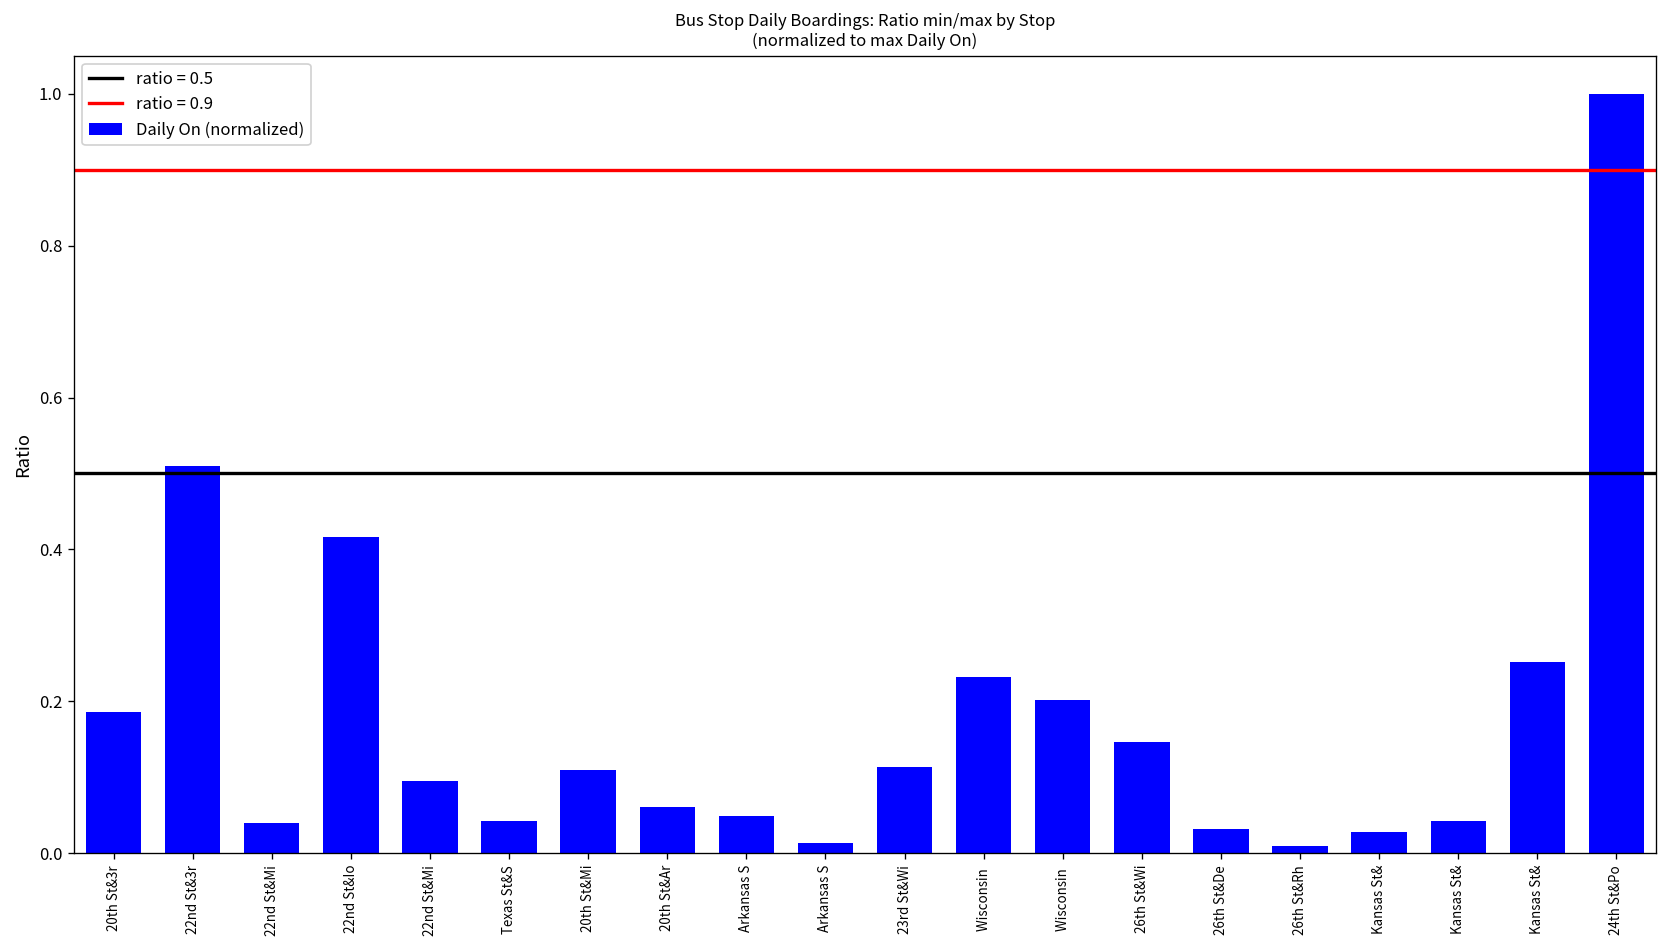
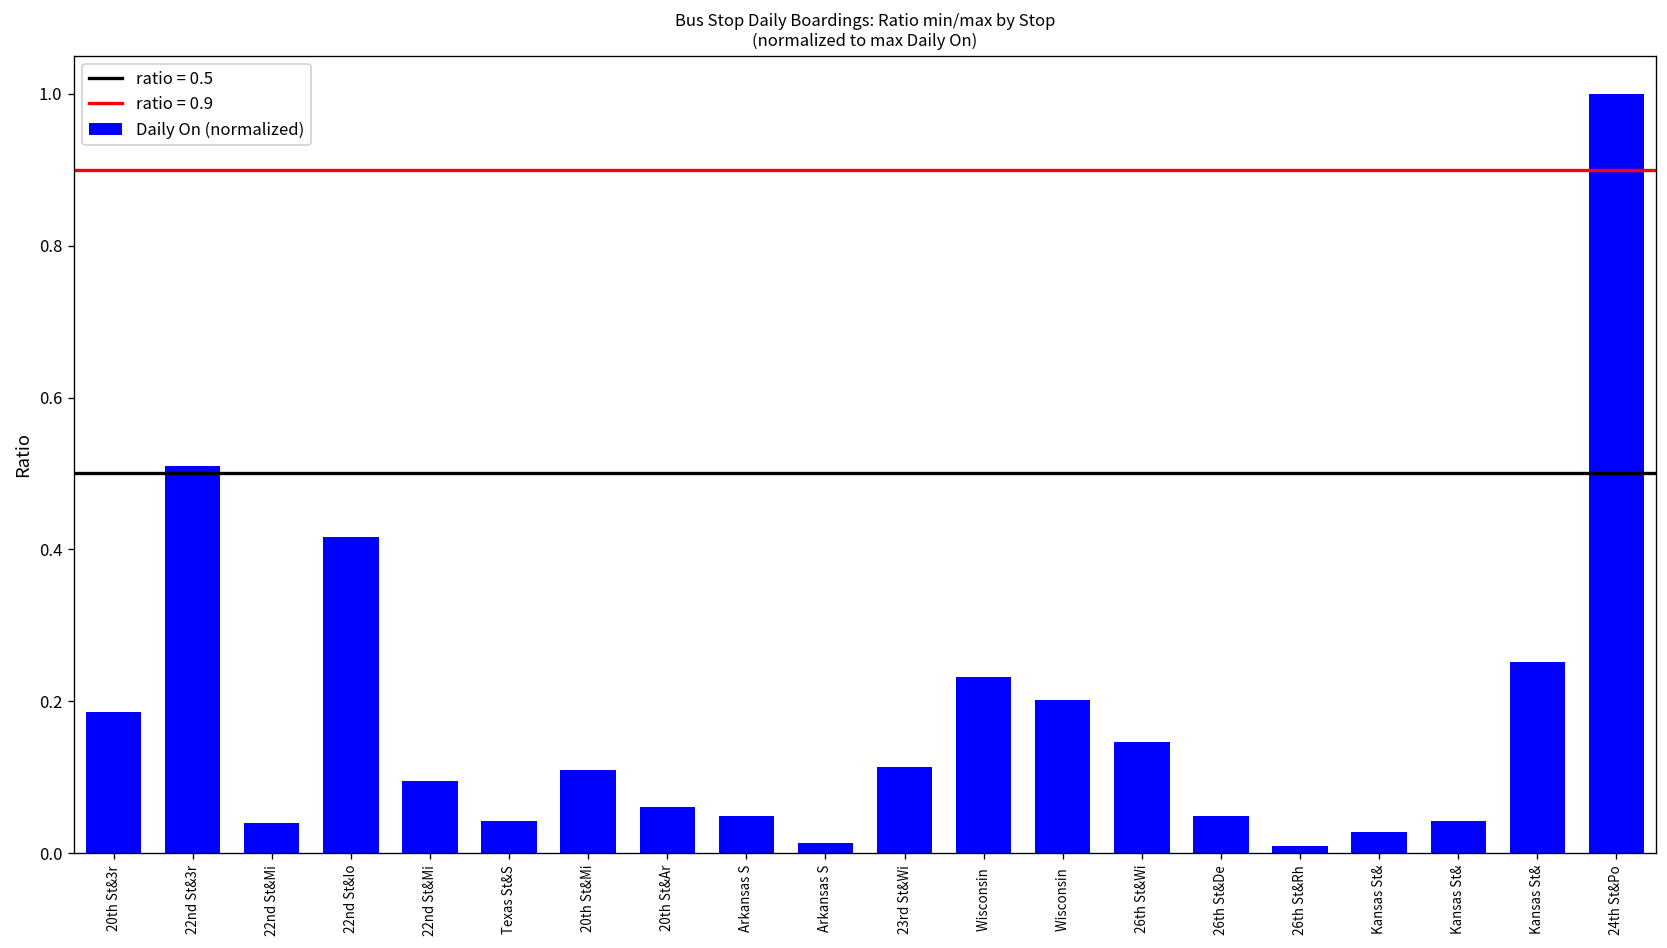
26th St&De: 0.03 -> 0.05
